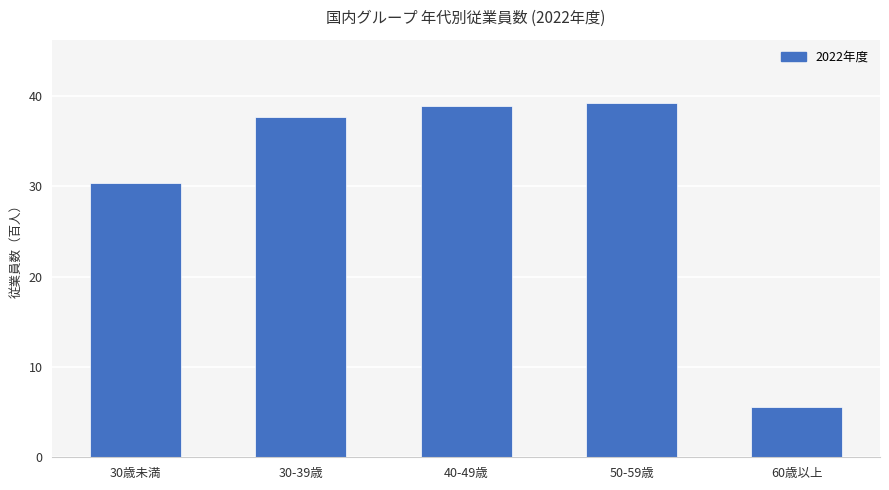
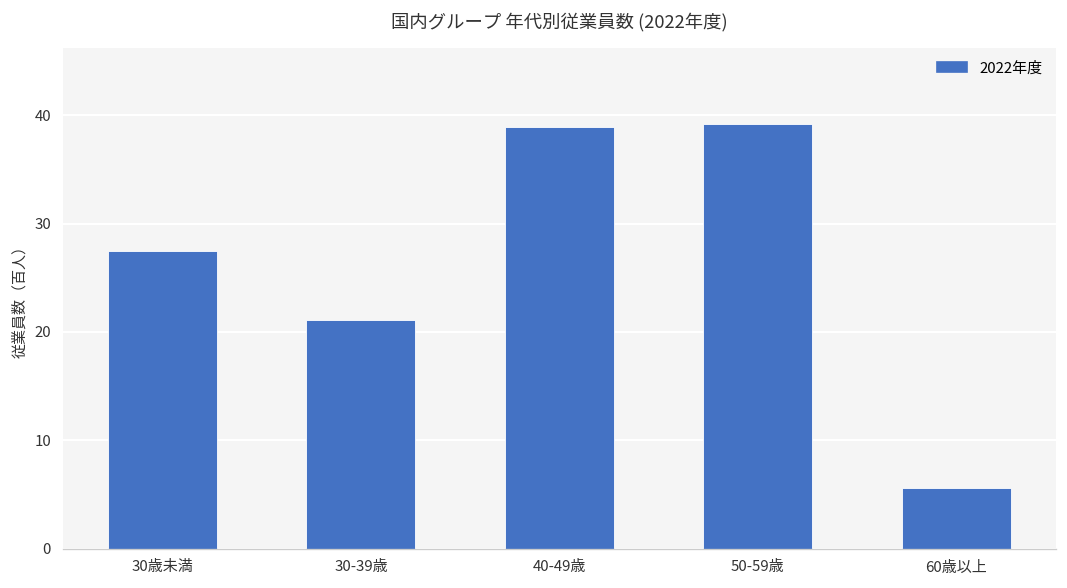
30歳未満: 30 -> 27
30-39歳: 38 -> 21
